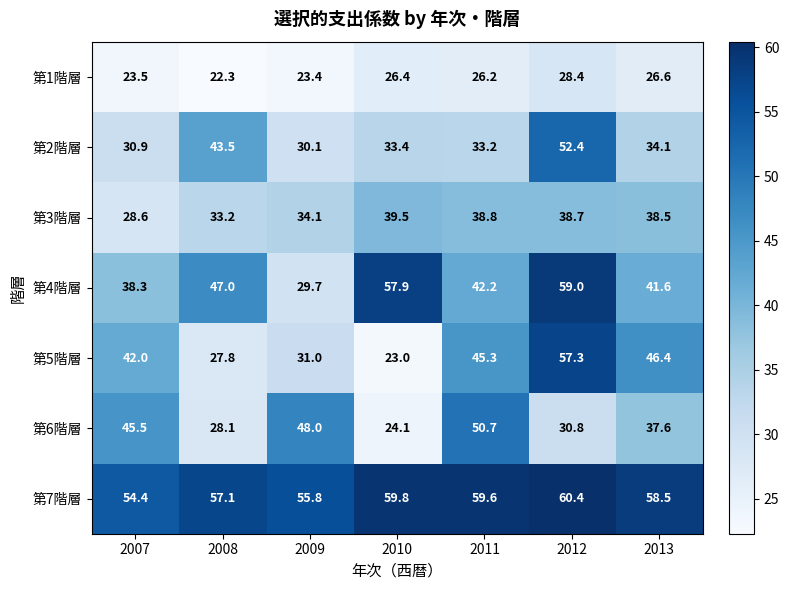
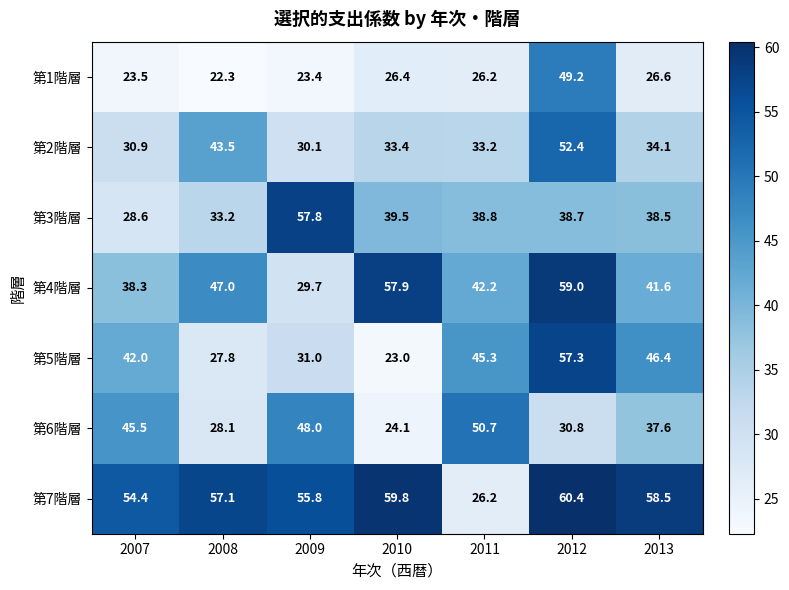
第1階層, 2012: 28.4 -> 49.2
第3階層, 2009: 34.1 -> 57.8
第7階層, 2011: 59.6 -> 26.2
